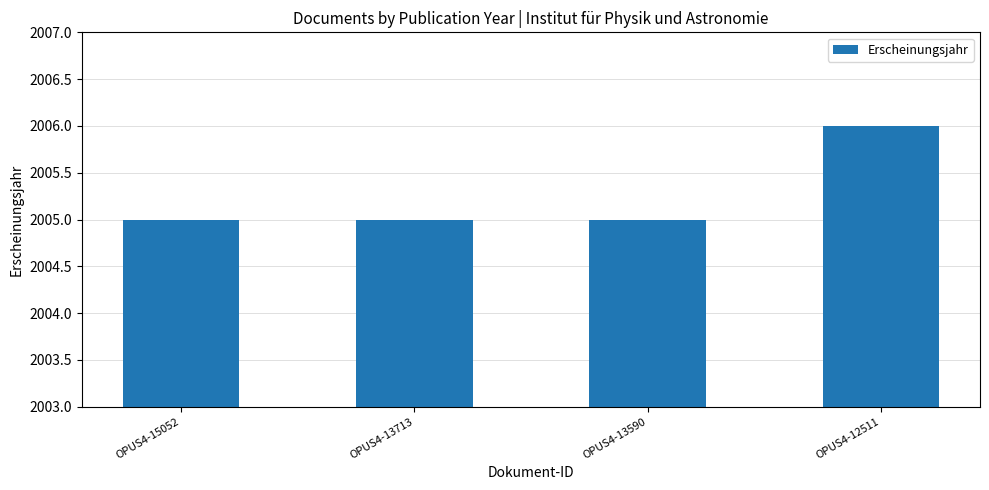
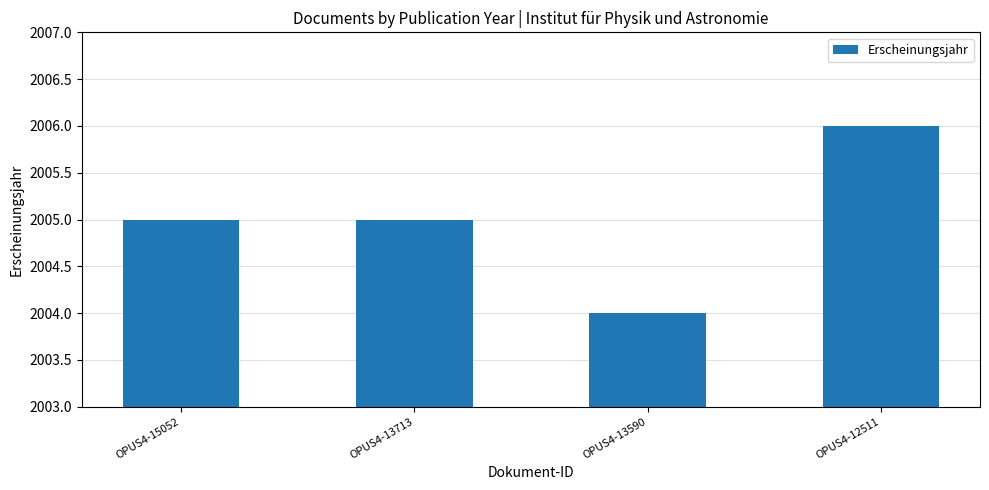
OPUS4-13590: 2005 -> 2004
